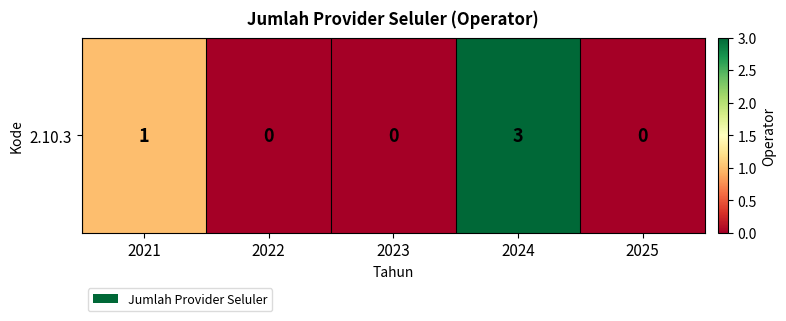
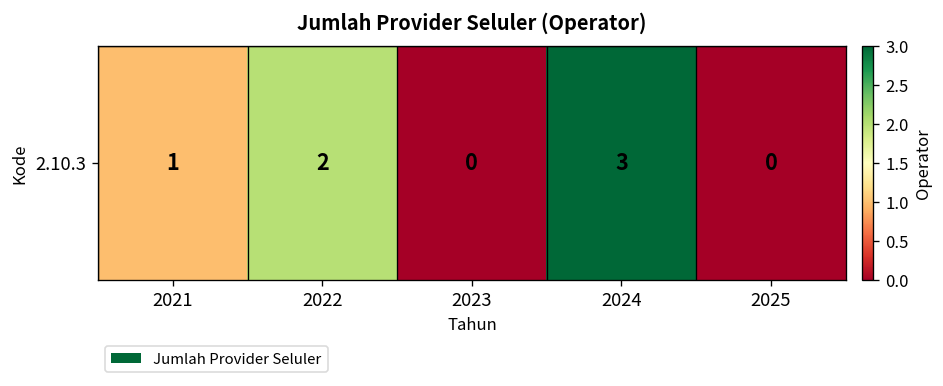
2.10.3, 2022: 0 -> 2
